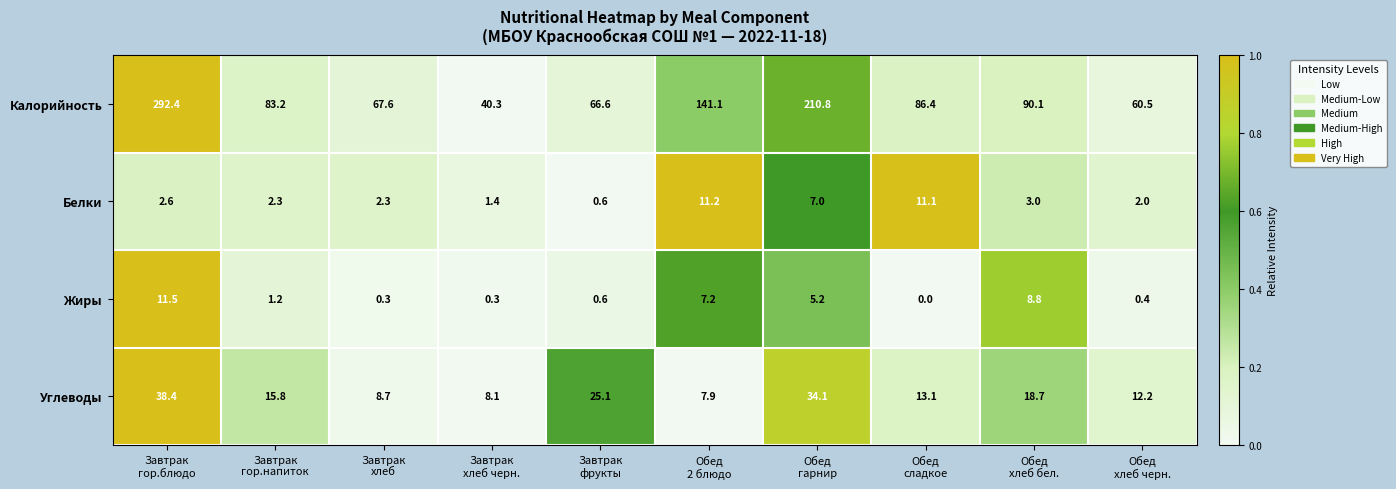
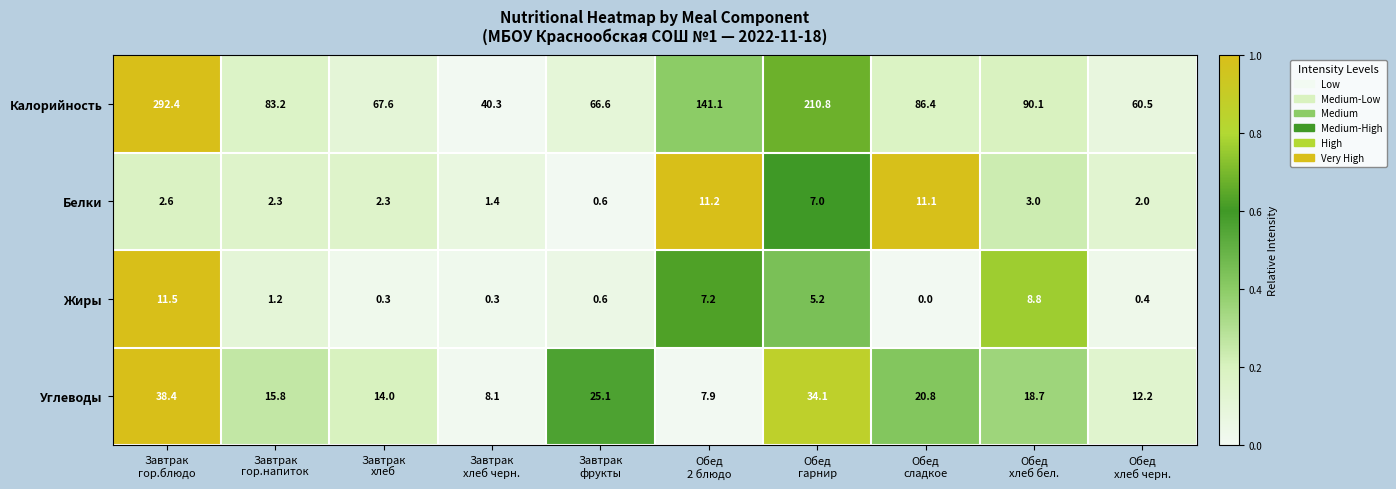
Углеводы, Завтрак хлеб: 8.7 -> 14.0
Углеводы, Обед сладкое: 13.1 -> 20.8
